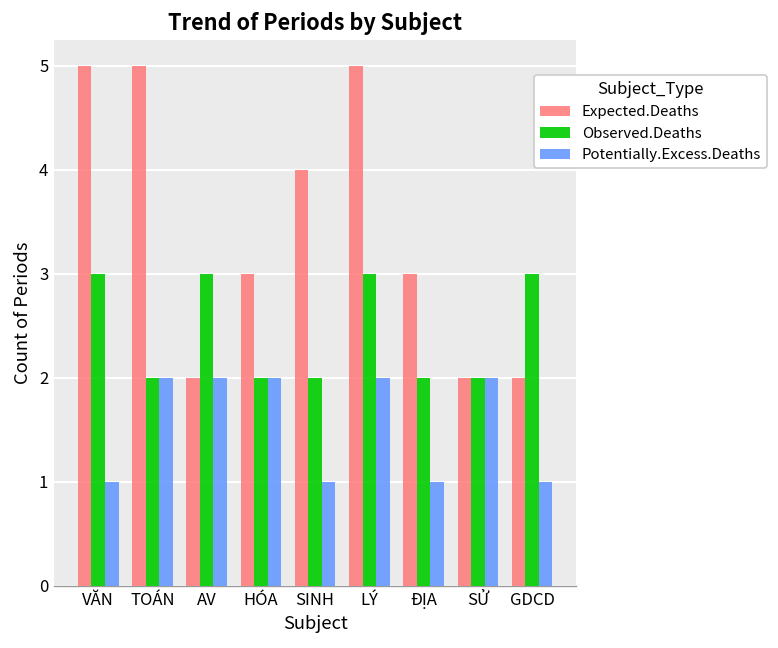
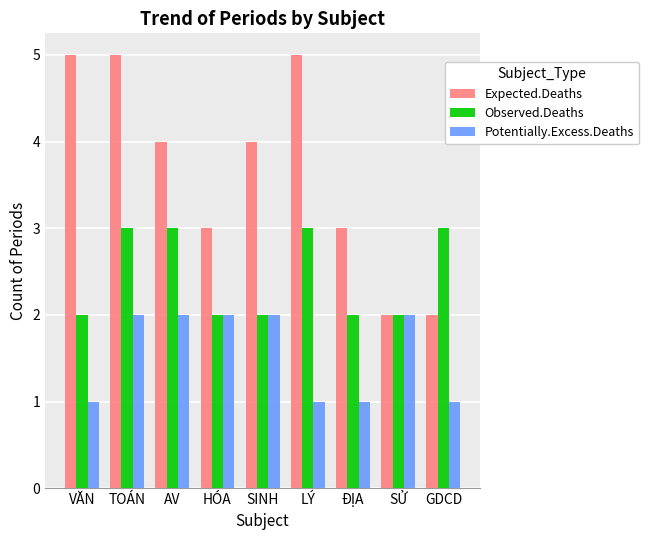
Observed.Deaths, VĂN: 3 -> 2
Observed.Deaths, TOÁN: 2 -> 3
Expected.Deaths, AV: 2 -> 4
Potentially.Excess.Deaths, SINH: 1 -> 2
Potentially.Excess.Deaths, LÝ: 2 -> 1
